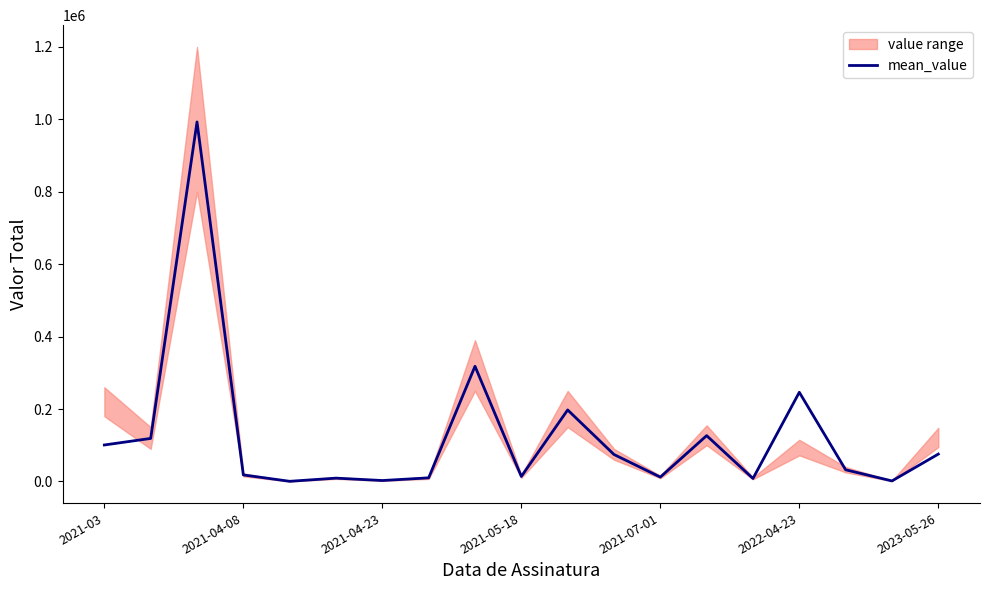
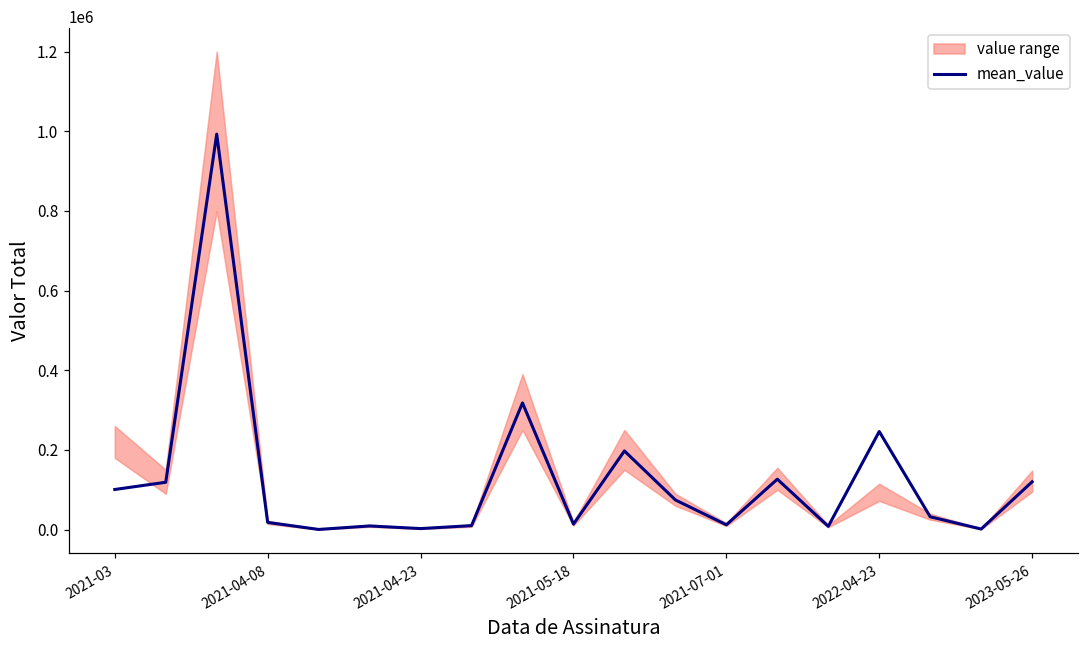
mean_value, 2023-05-26: 80000 -> 120000
